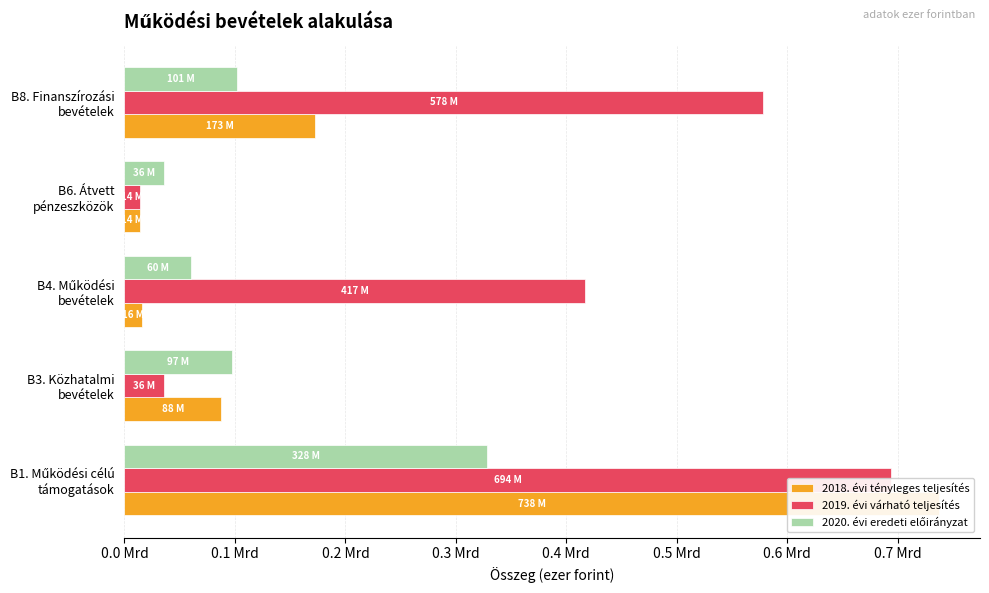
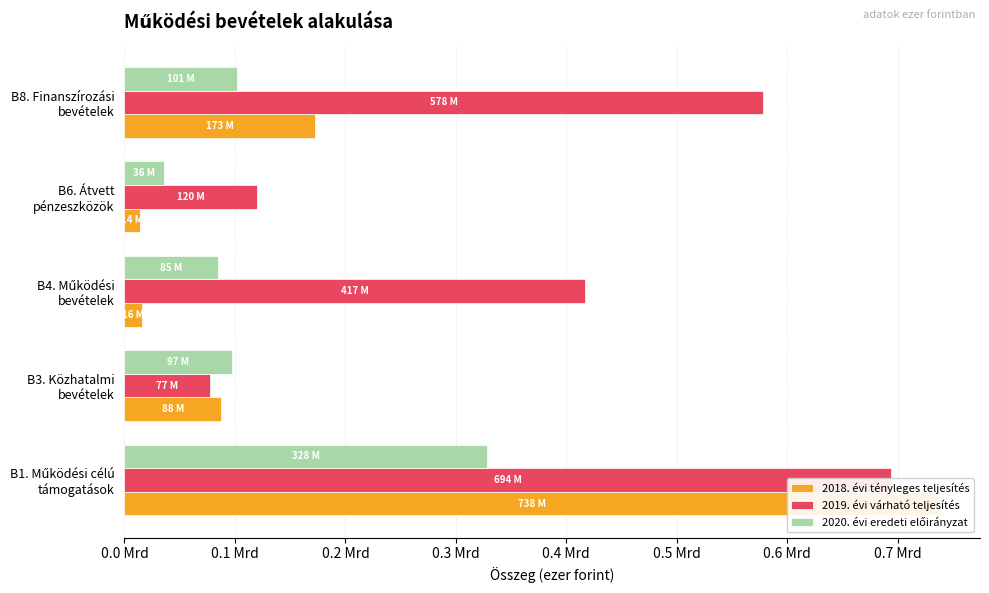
2019. évi várható teljesítés, B6. Átvett pénzeszközök: 14 -> 120
2020. évi eredeti előirányzat, B4. Működési bevételek: 60 -> 85
2019. évi várható teljesítés, B3. Közhatalmi bevételek: 36 -> 77
